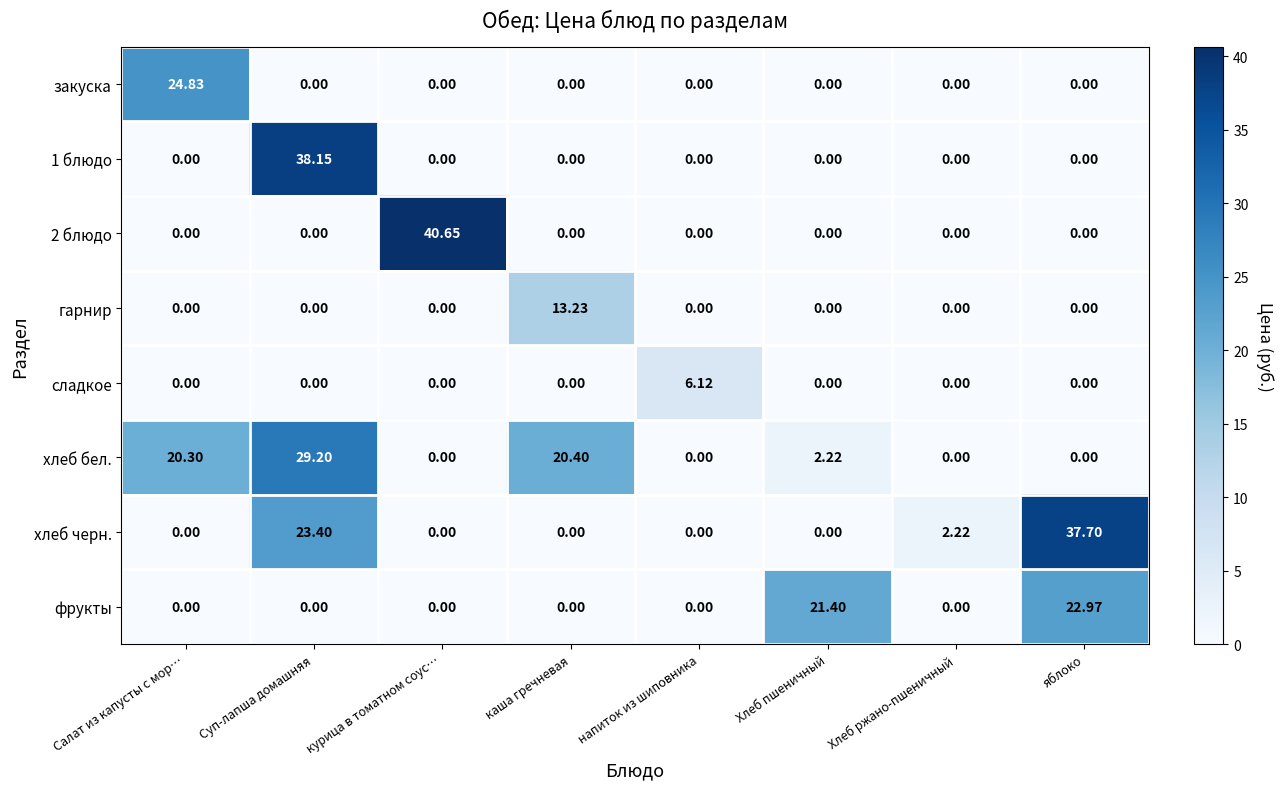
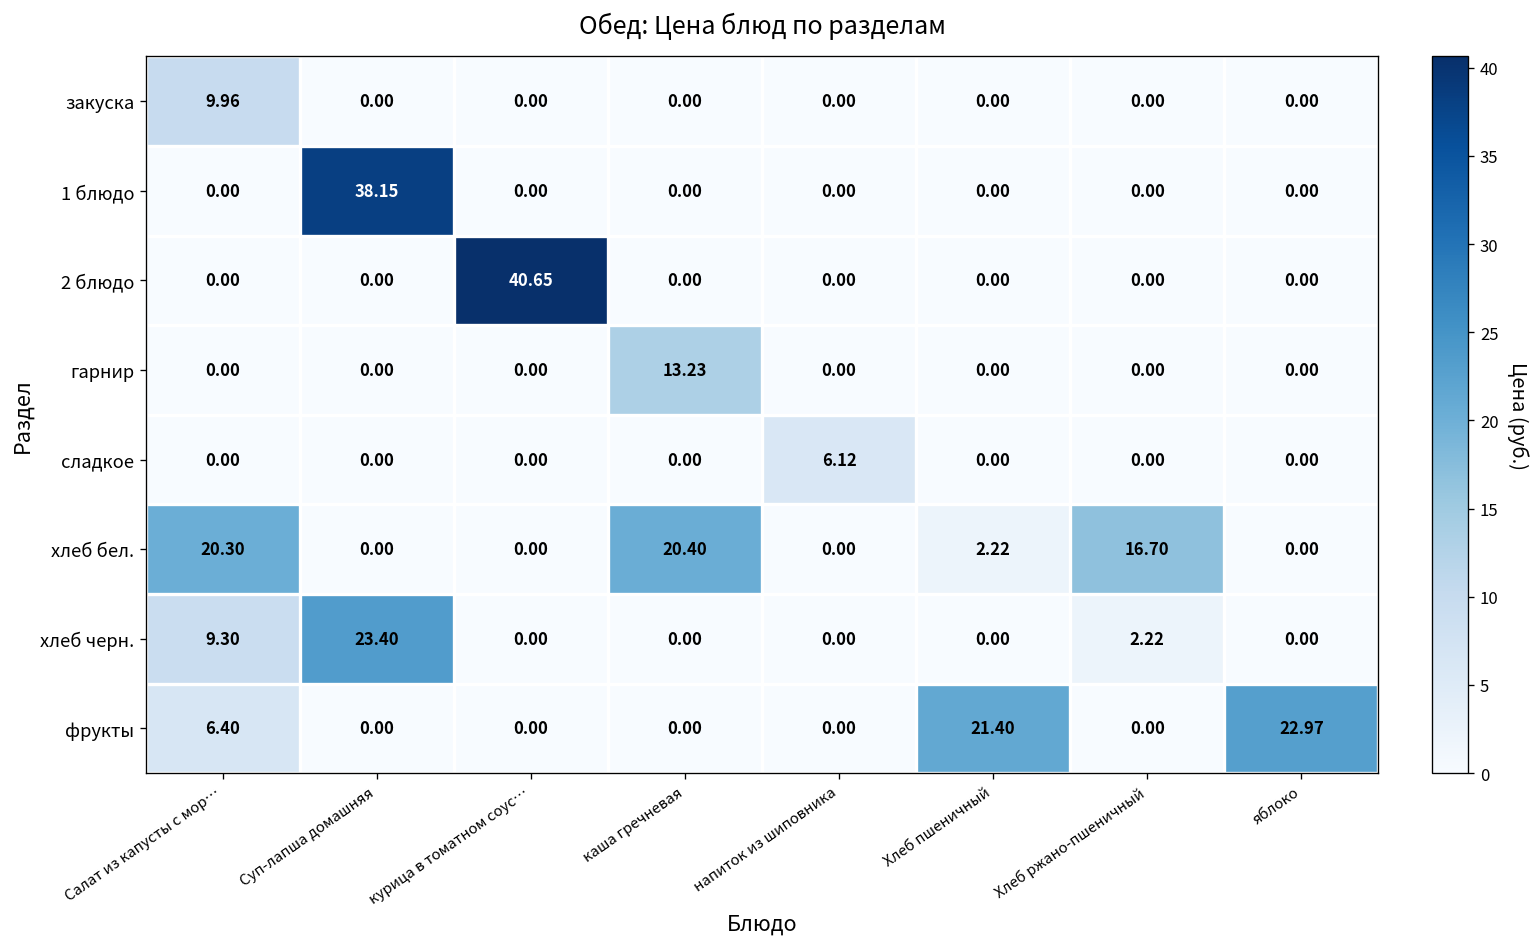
закуска, Салат из капусты с мор…: 24.83 -> 9.96
хлеб бел., Суп-лапша домашняя: 29.20 -> 0.00
хлеб бел., Хлеб ржано-пшеничный: 0.00 -> 16.70
хлеб черн., Салат из капусты с мор…: 0.00 -> 9.30
хлеб черн., яблоко: 37.70 -> 0.00
фрукты, Салат из капусты с мор…: 0.00 -> 6.40
